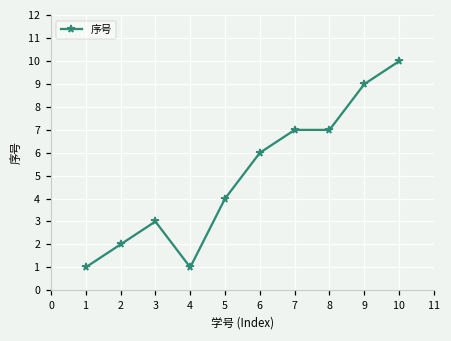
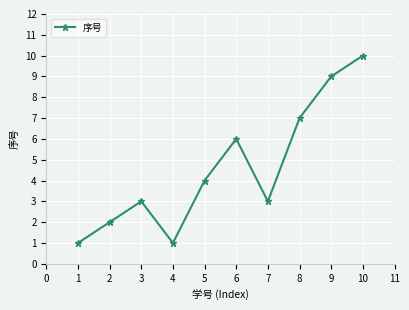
7: 7 -> 3
